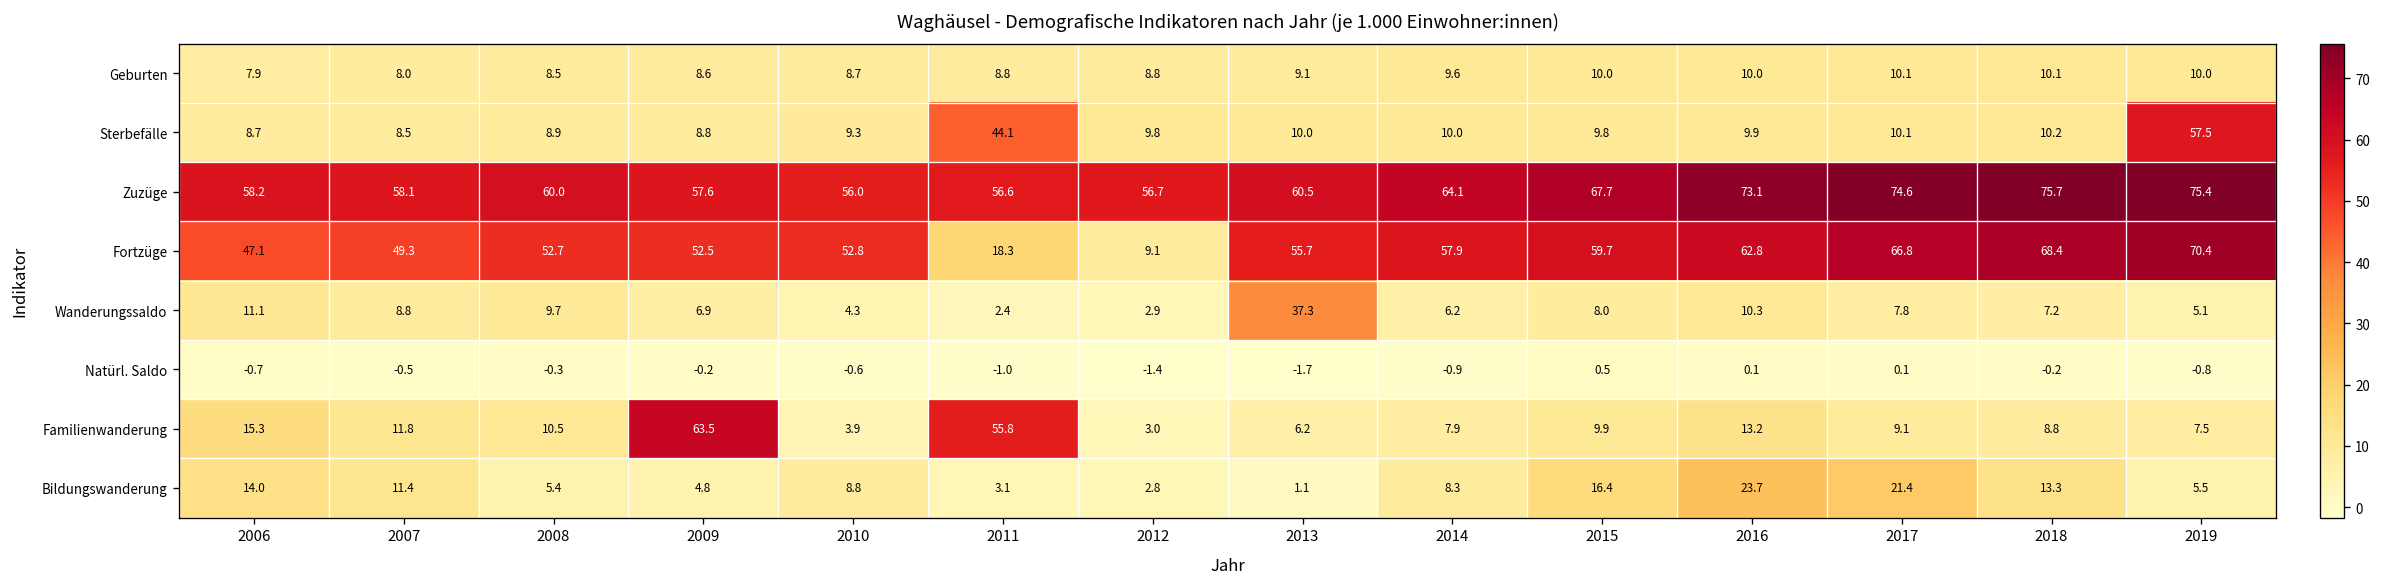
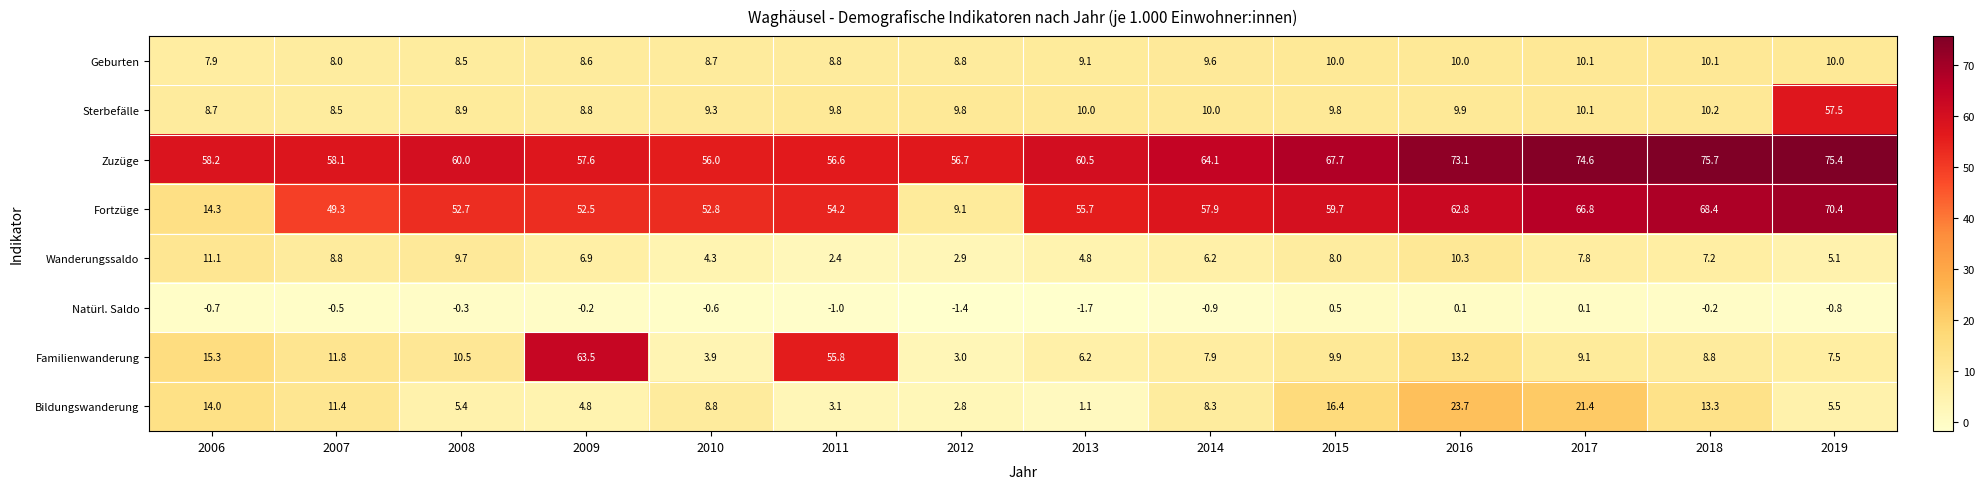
Sterbefälle, 2011: 44.1 -> 9.8
Fortzüge, 2006: 47.1 -> 14.3
Fortzüge, 2011: 18.3 -> 54.2
Wanderungssaldo, 2013: 37.3 -> 4.8
